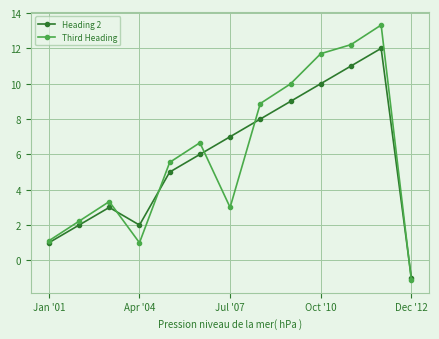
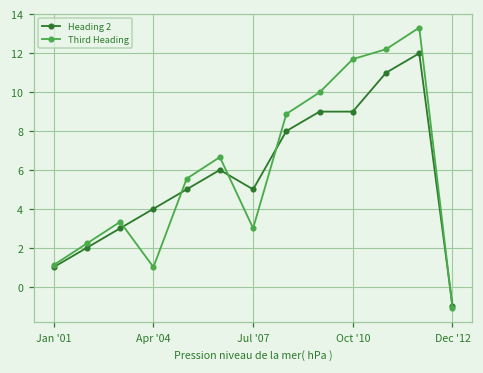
Heading 2, Apr '04: 2 -> 4
Heading 2, Jul '07: 7 -> 5
Heading 2, Oct '10: 10 -> 9
